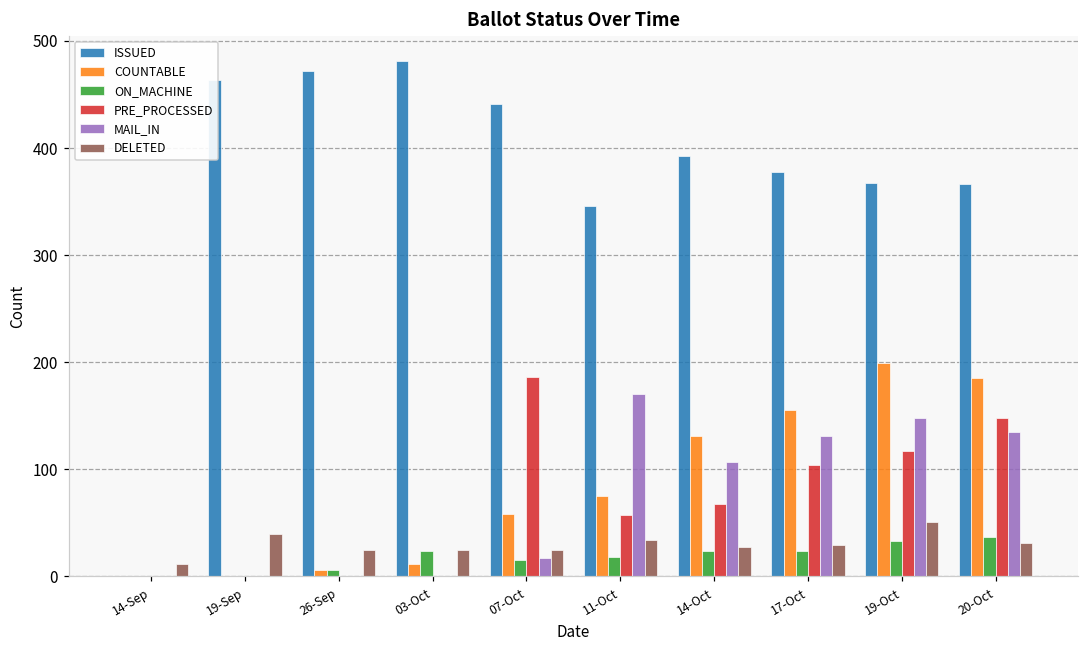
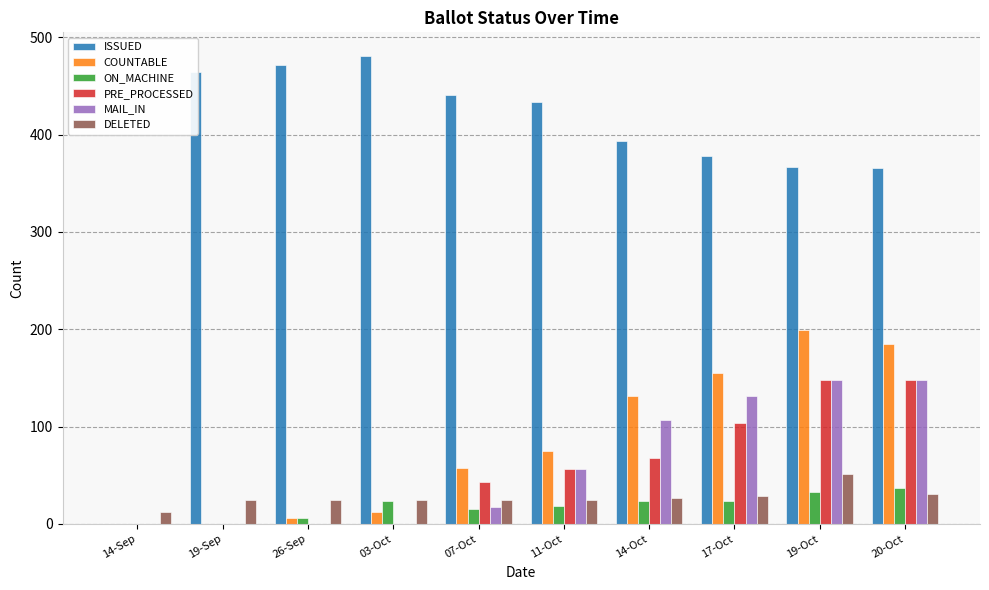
DELETED, 19-Sep: 40 -> 30
PRE_PROCESSED, 07-Oct: 190 -> 40
ISSUED, 11-Oct: 350 -> 430
MAIL_IN, 11-Oct: 170 -> 60
DELETED, 11-Oct: 34 -> 25
PRE_PROCESSED, 19-Oct: 120 -> 150
MAIL_IN, 20-Oct: 140 -> 150
